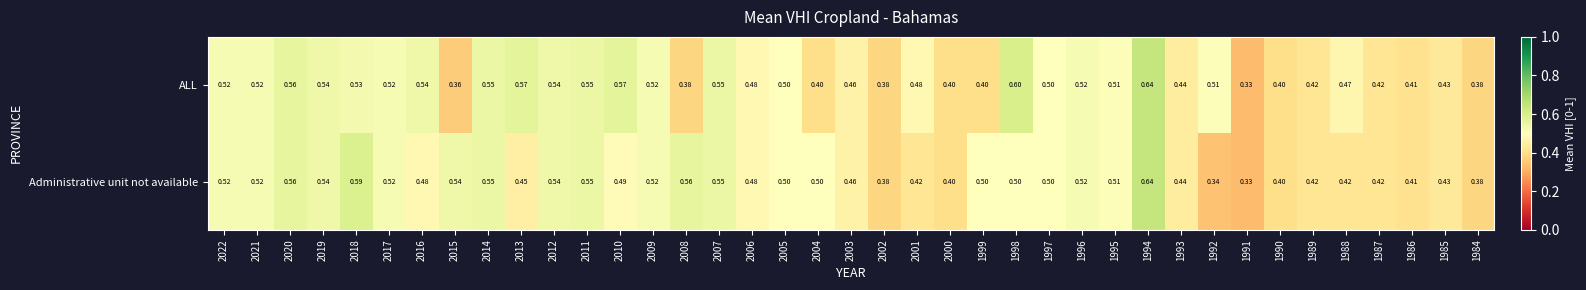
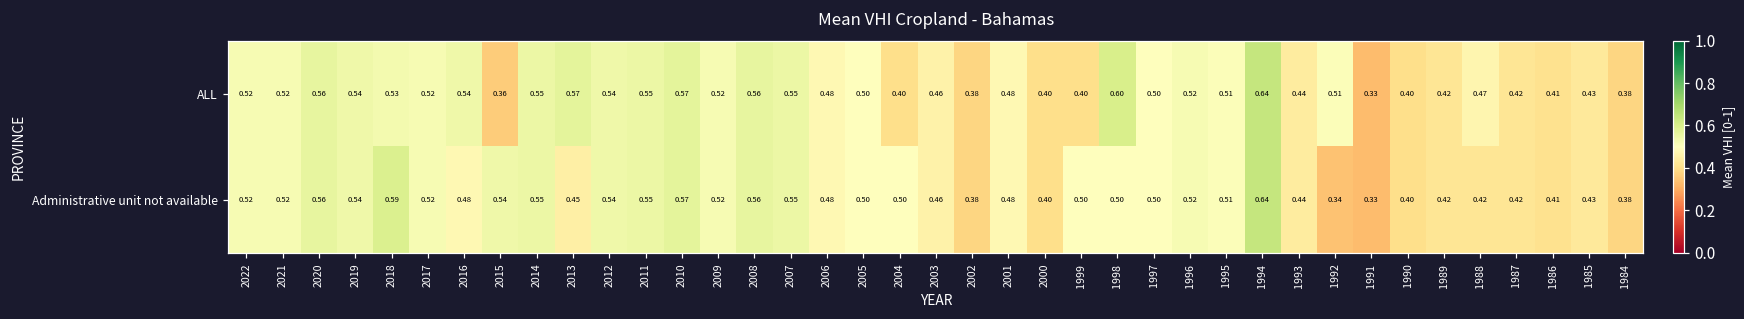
ALL, 2008: 0.38 -> 0.56
Administrative unit not available, 2010: 0.49 -> 0.57
Administrative unit not available, 2001: 0.42 -> 0.48
